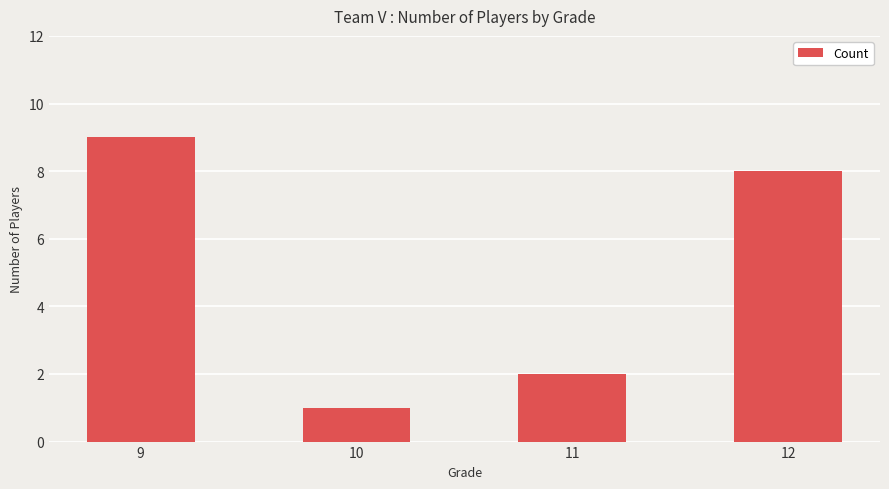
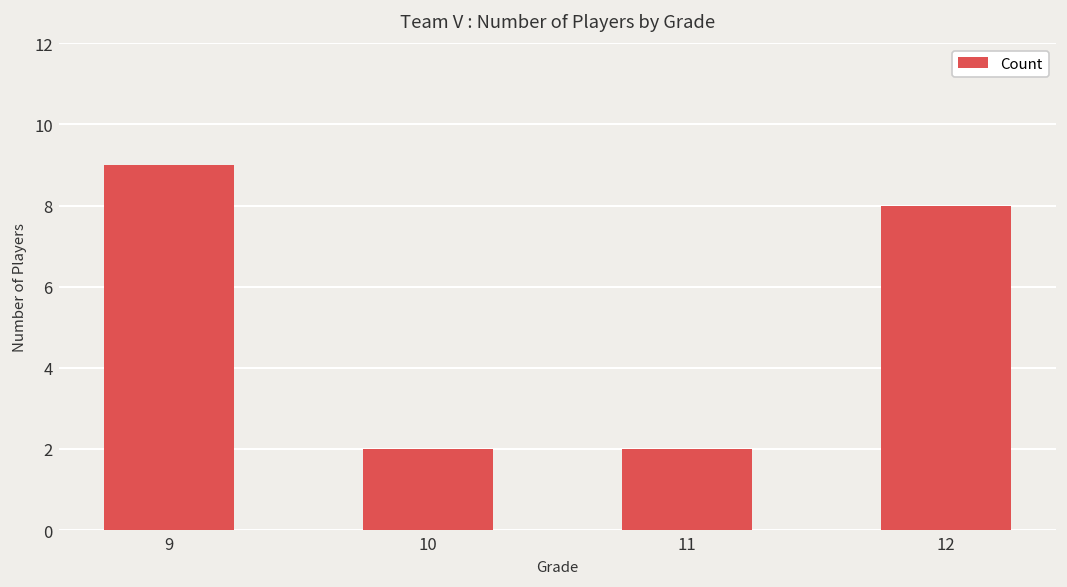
10: 1 -> 2
